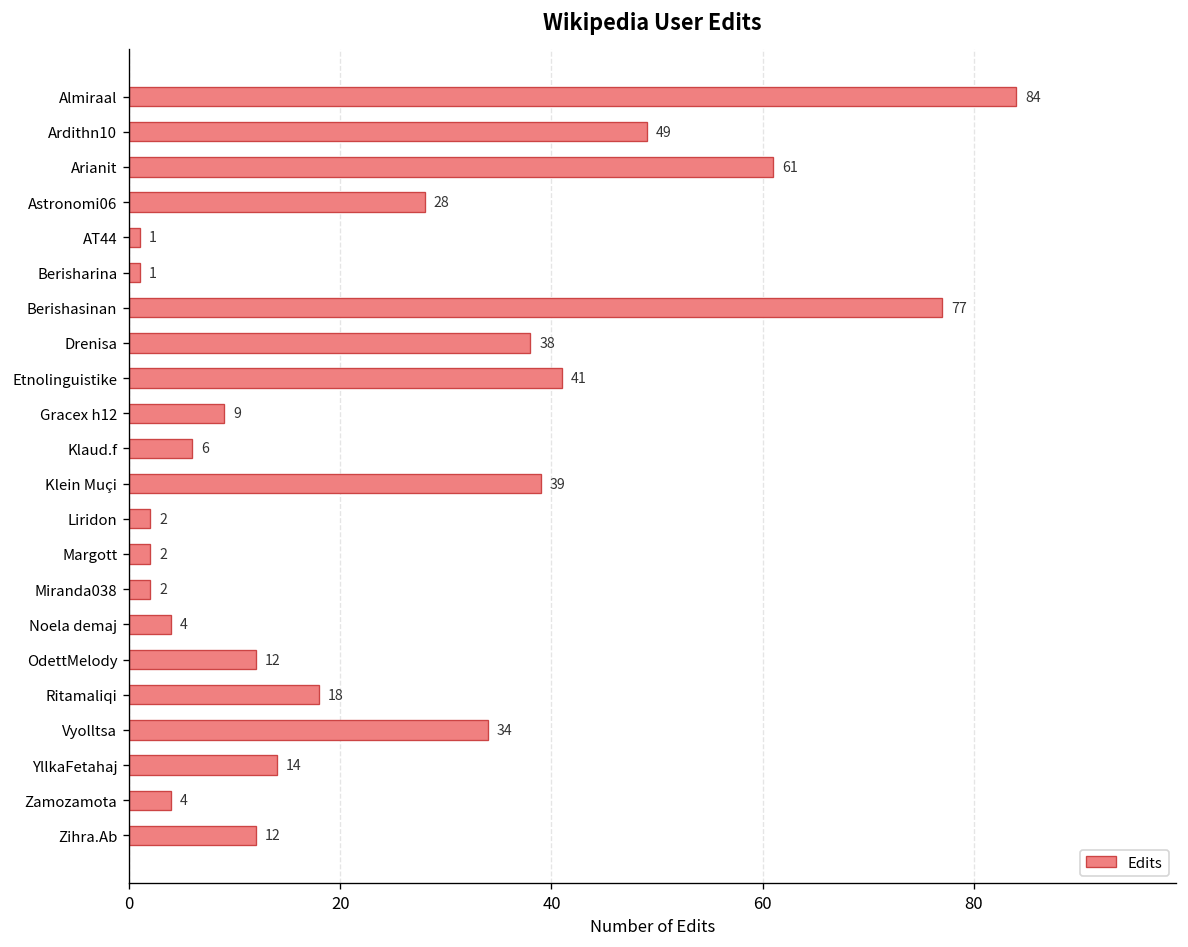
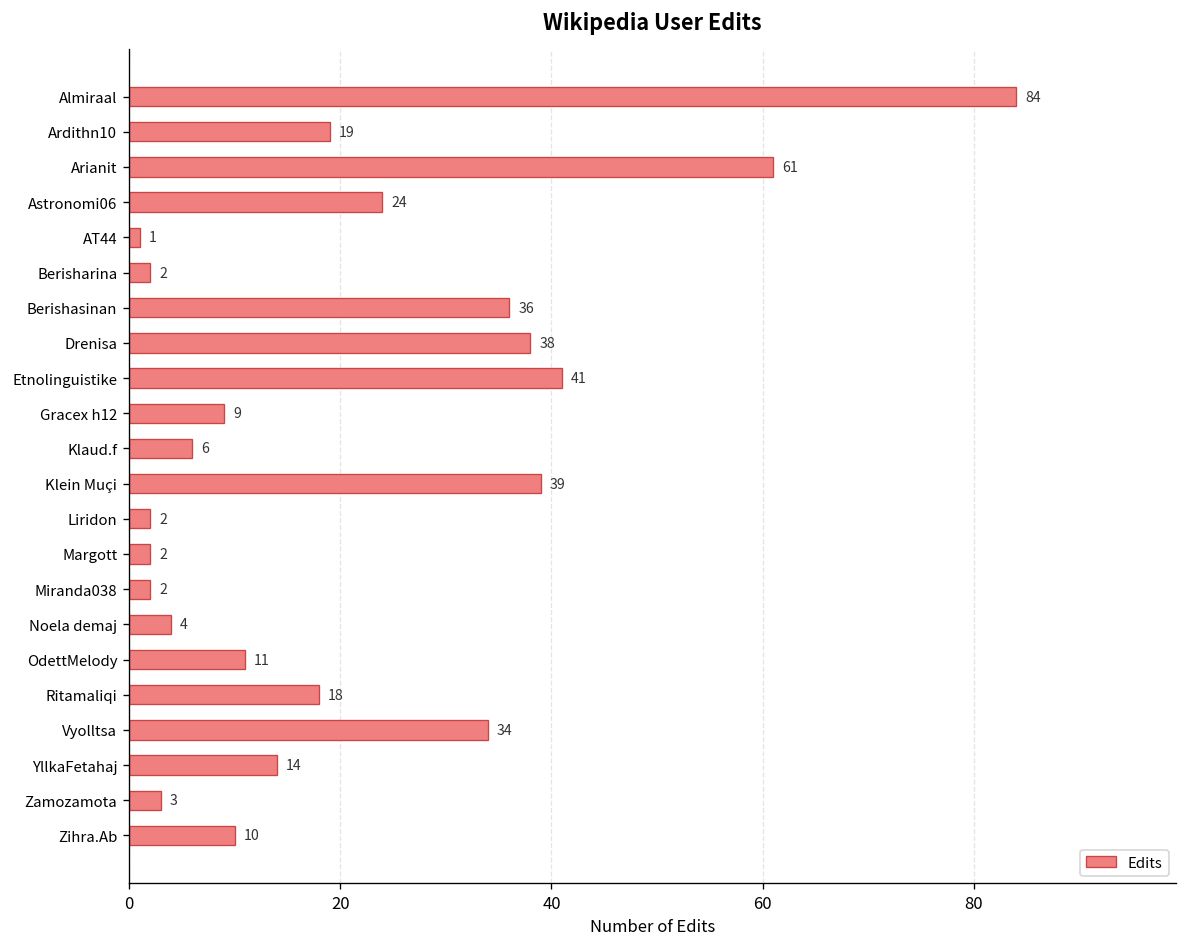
Ardithn10: 49 -> 19
Astronomi06: 28 -> 24
Berisharina: 1 -> 2
Berishasinan: 77 -> 36
OdettMelody: 12 -> 11
Zamozamota: 4 -> 3
Zihra.Ab: 12 -> 10
